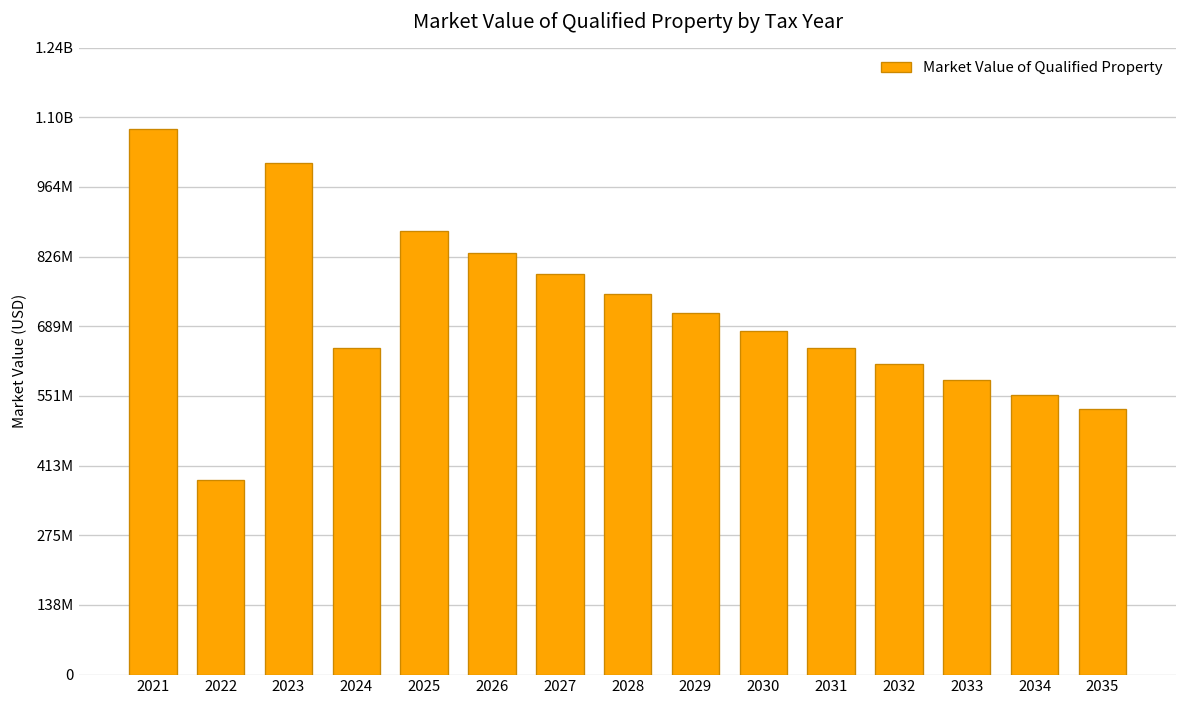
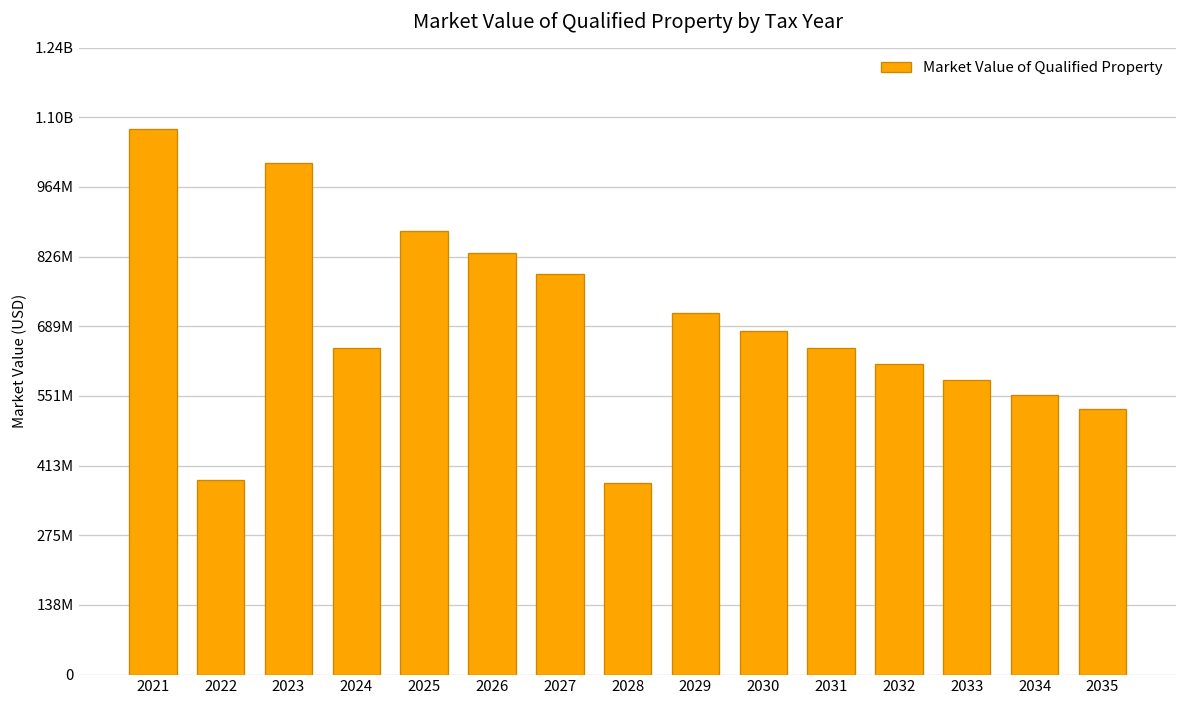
2028: 750000000 -> 380000000
